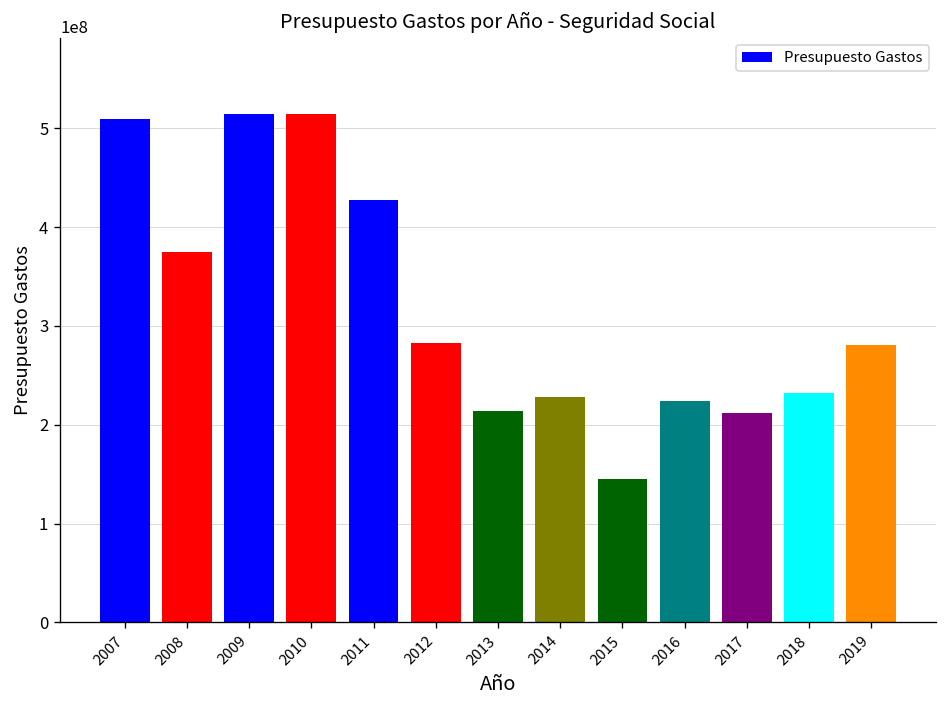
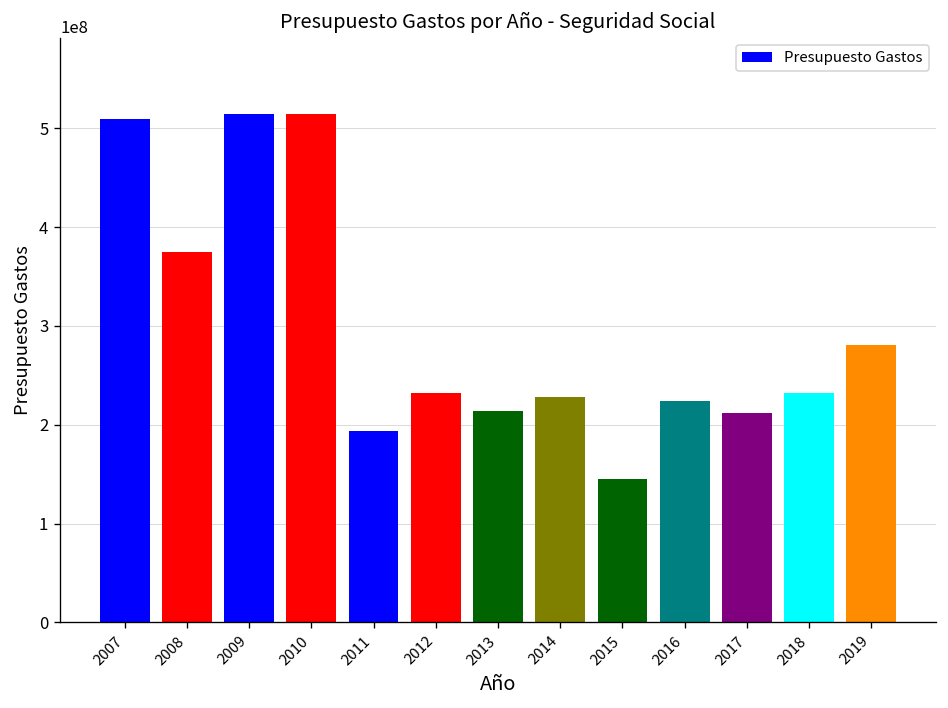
2011: 430000000 -> 190000000
2012: 280000000 -> 230000000
